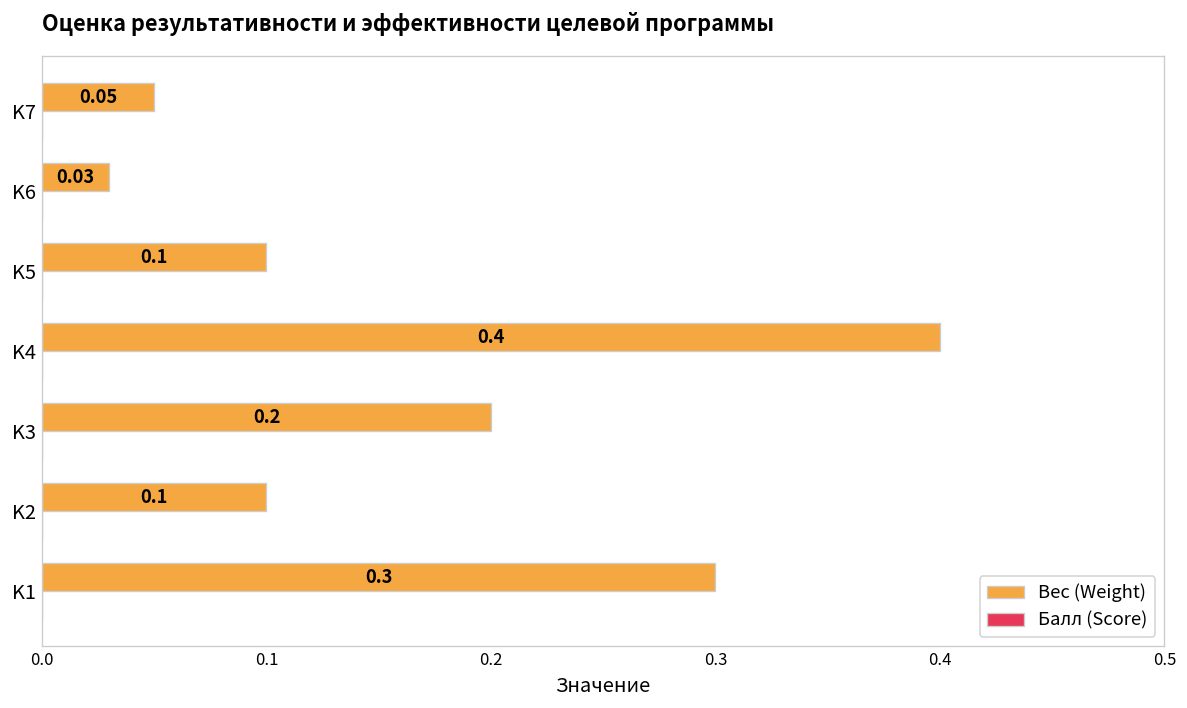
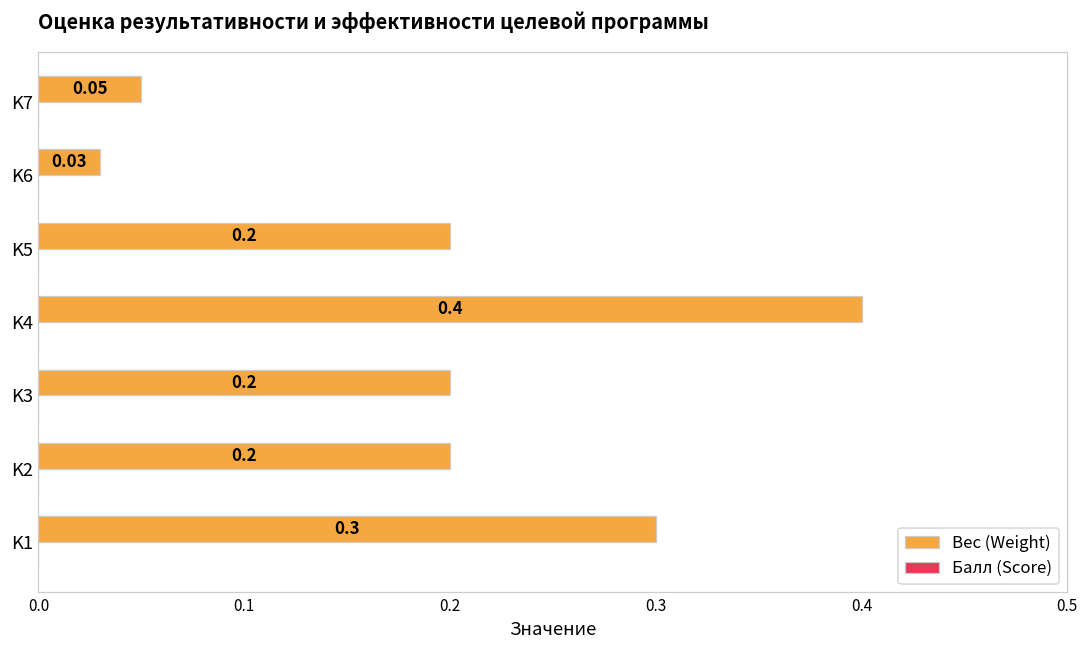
Вес (Weight), K5: 0.1 -> 0.2
Вес (Weight), K2: 0.1 -> 0.2
